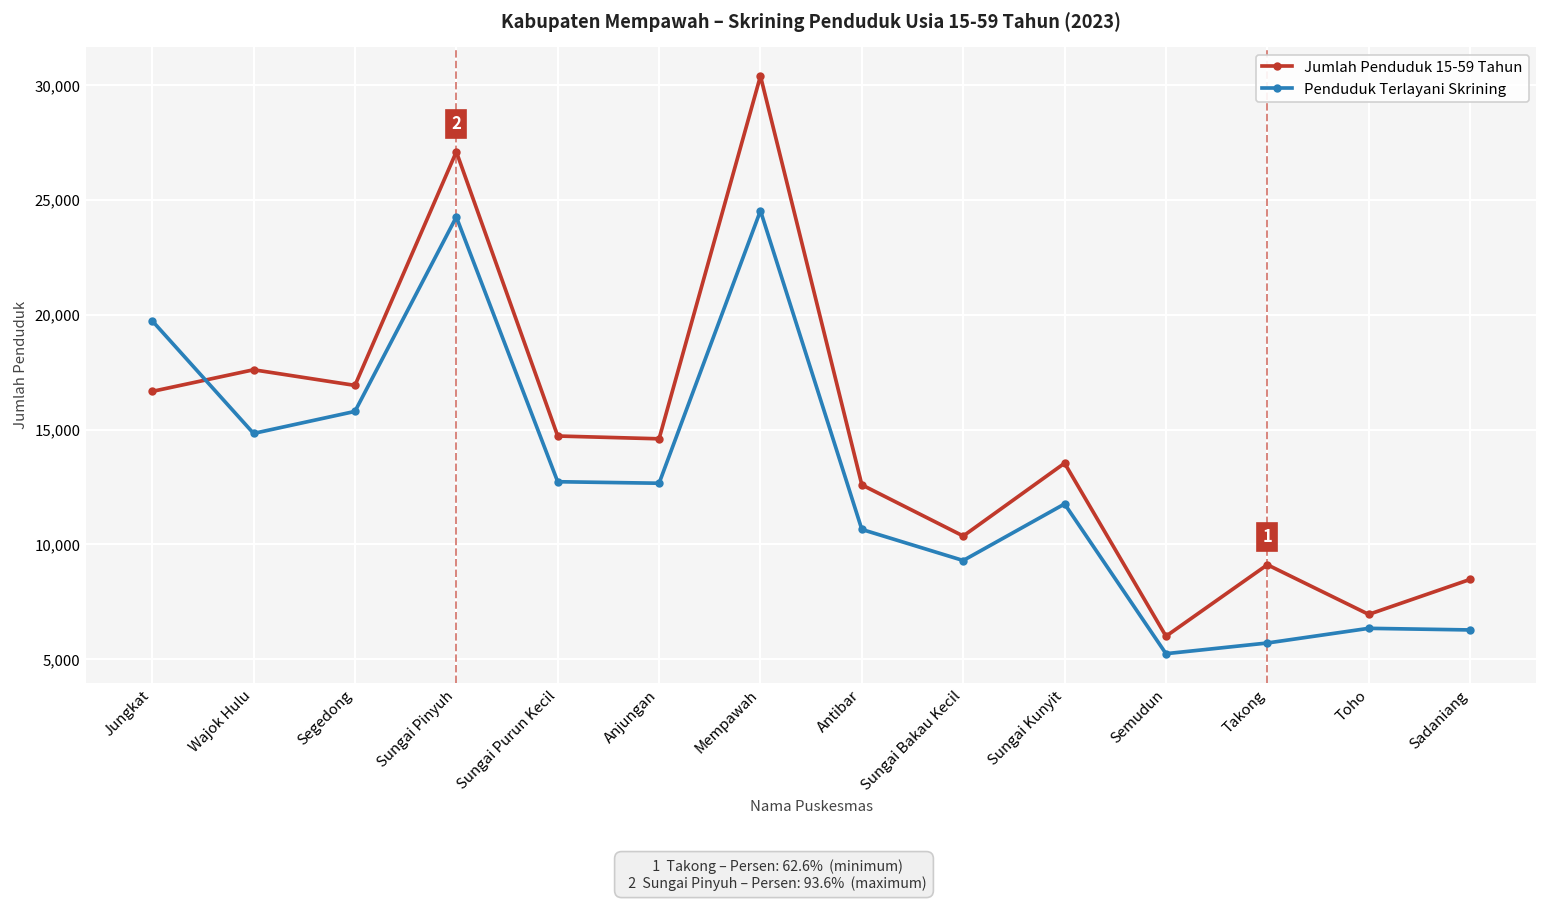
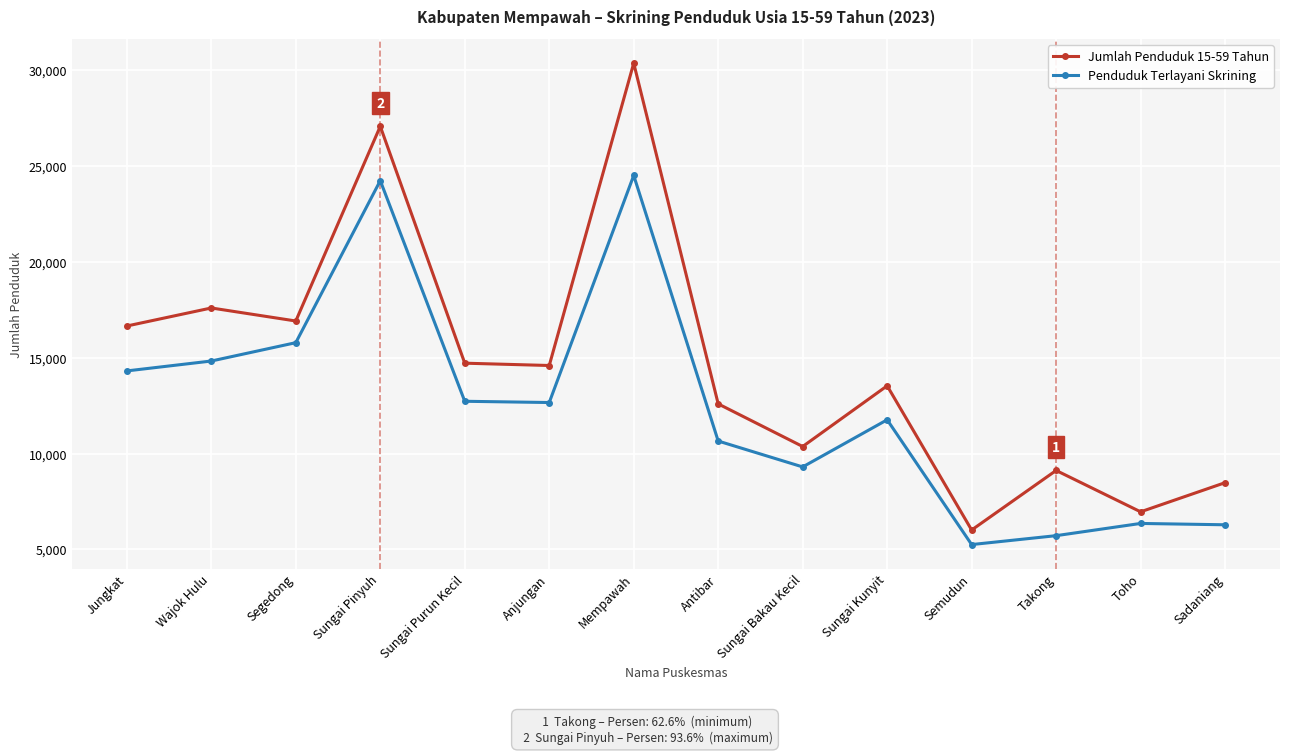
Penduduk Terlayani Skrining, Jungkat: 19,700 -> 14,300
